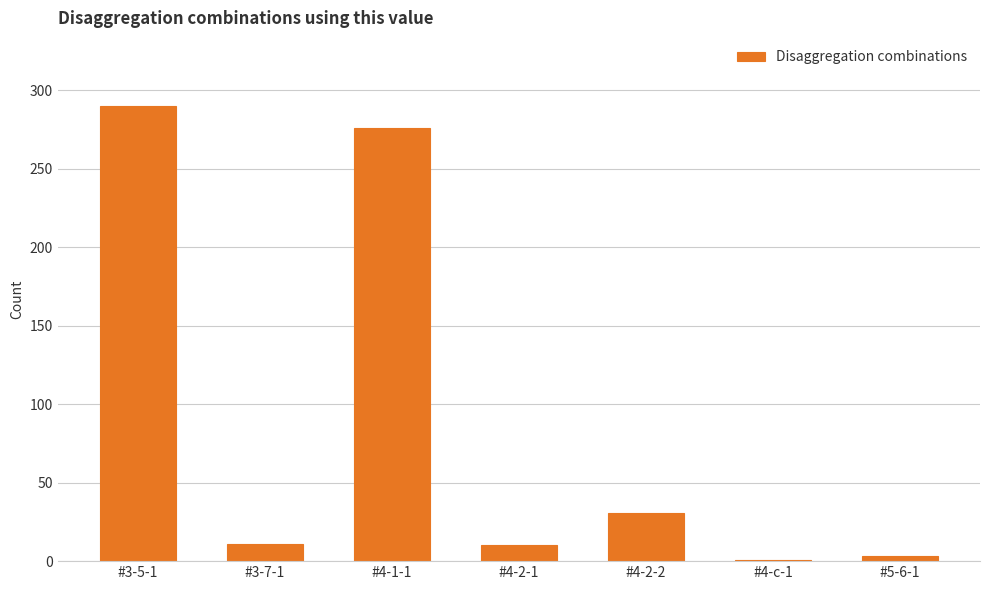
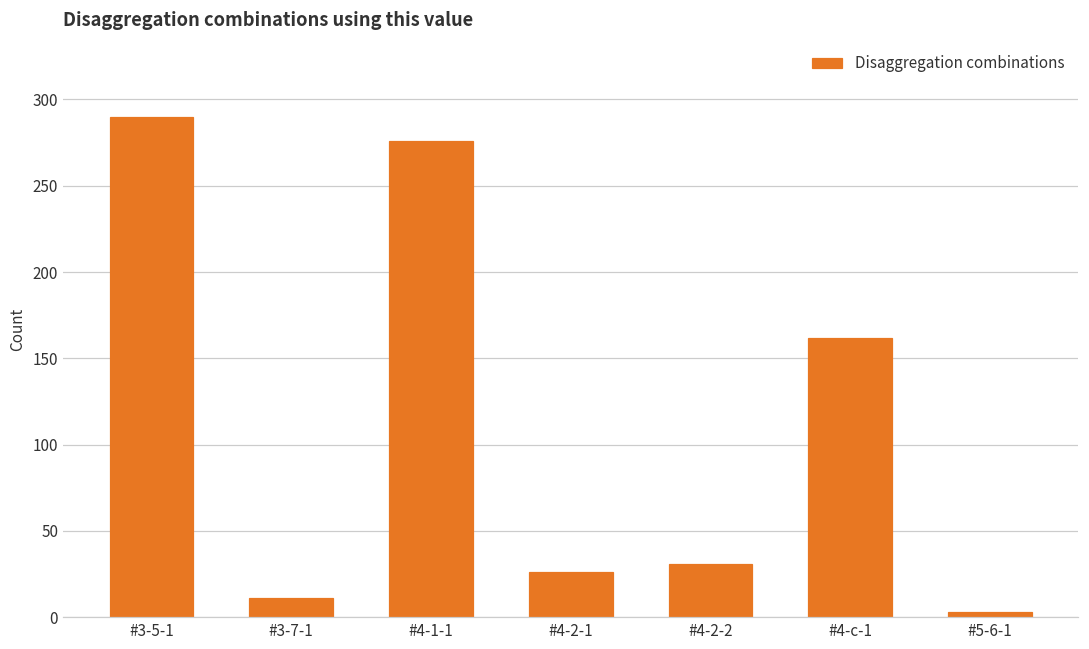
#4-2-1: 10 -> 26
#4-c-1: 1 -> 162
